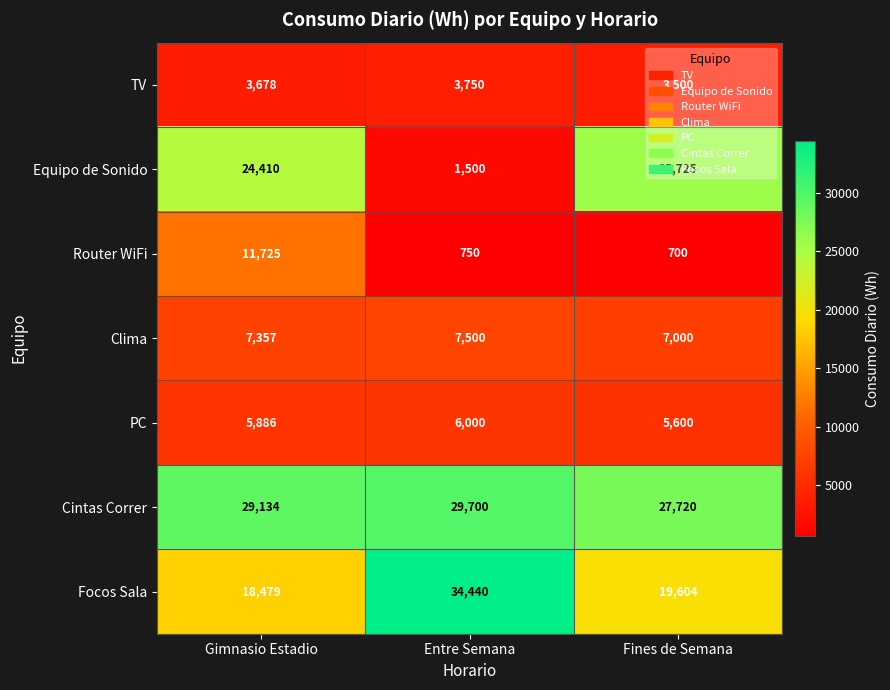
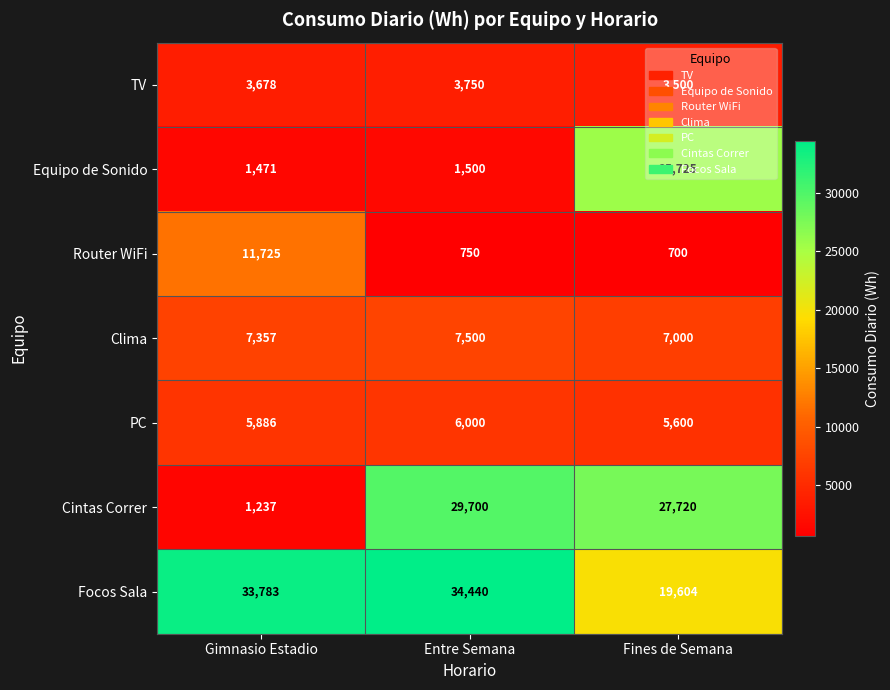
Equipo de Sonido, Gimnasio Estadio: 24,410 -> 1,471
Cintas Correr, Gimnasio Estadio: 29,134 -> 1,237
Focos Sala, Gimnasio Estadio: 18,479 -> 33,783
